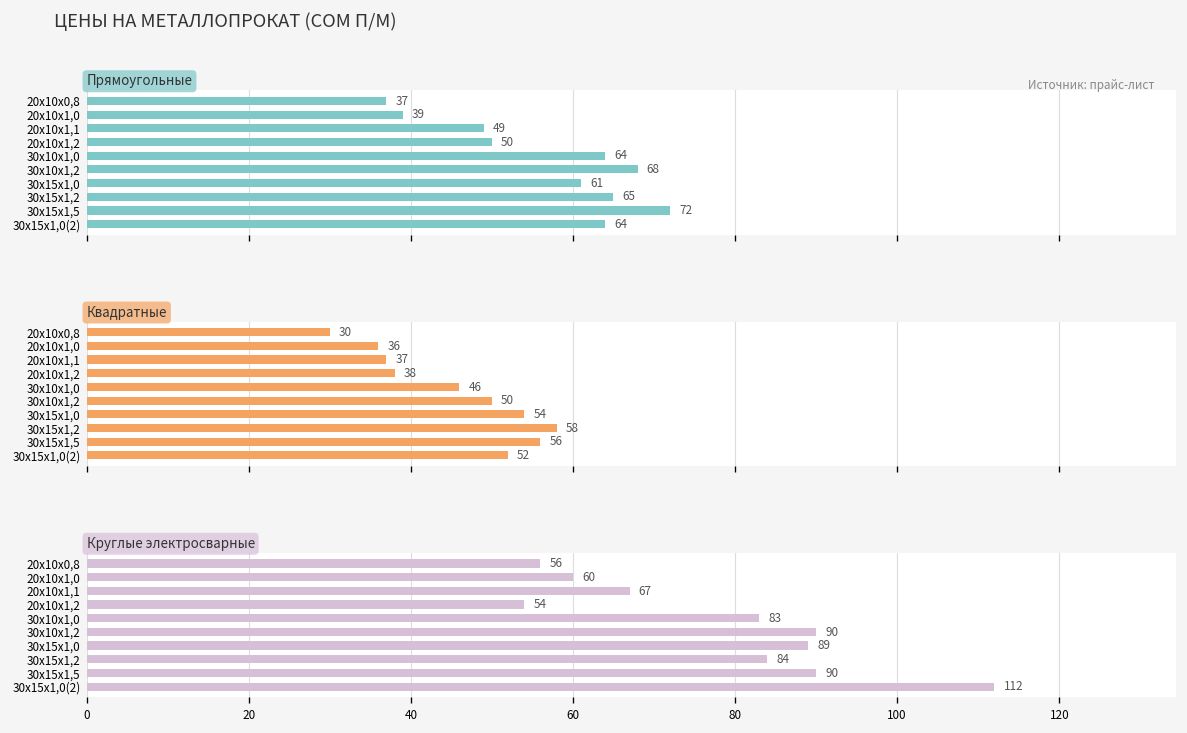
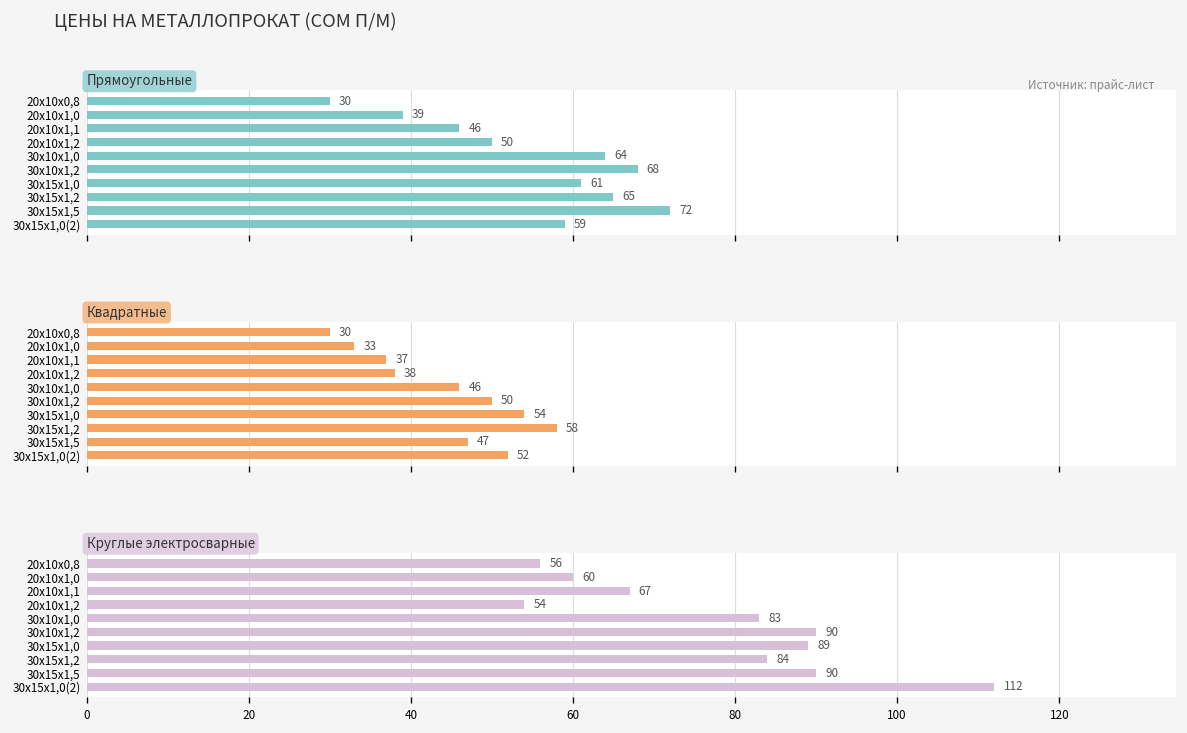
Прямоугольные, 20х10х0,8: 37 -> 30
Прямоугольные, 20х10х1,1: 49 -> 46
Прямоугольные, 30х15х1,0(2): 64 -> 59
Квадратные, 20х10х1,0: 36 -> 33
Квадратные, 30х15х1,5: 56 -> 47
